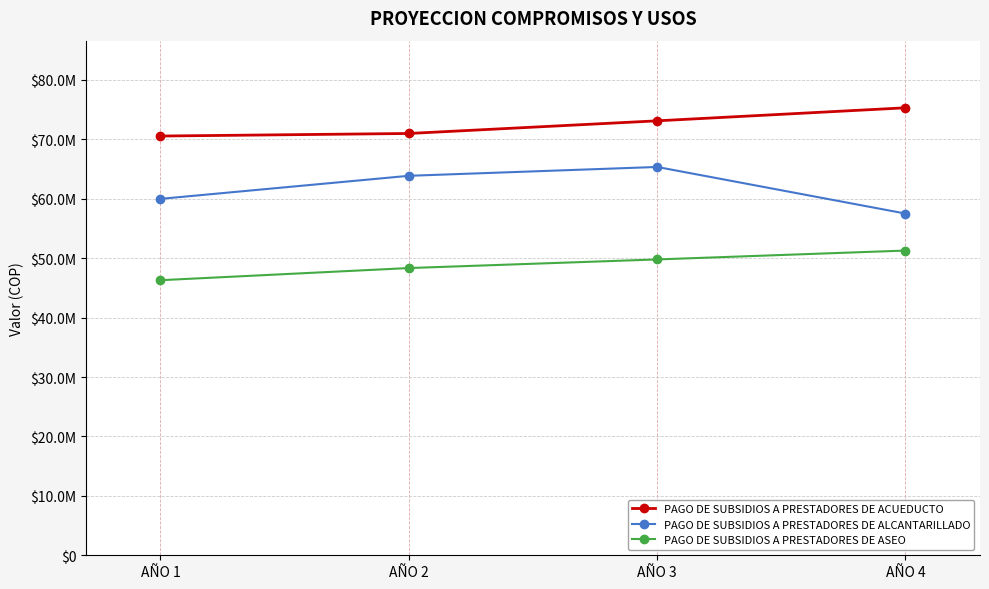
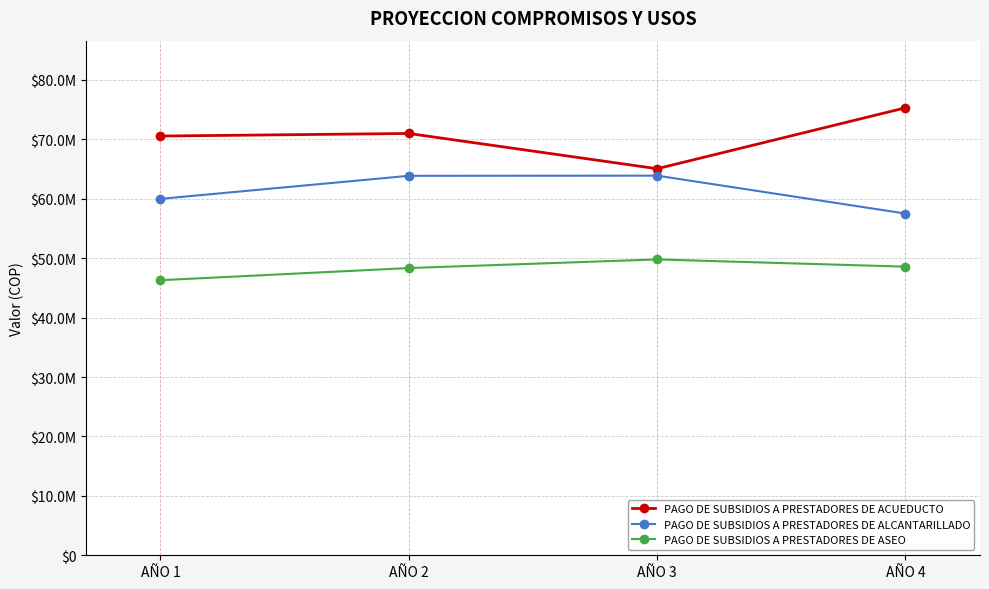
PAGO DE SUBSIDIOS A PRESTADORES DE ACUEDUCTO, AÑO 3: $73000000 -> $65000000
PAGO DE SUBSIDIOS A PRESTADORES DE ALCANTARILLADO, AÑO 3: $65000000 -> $64000000
PAGO DE SUBSIDIOS A PRESTADORES DE ASEO, AÑO 4: $51000000 -> $49000000
